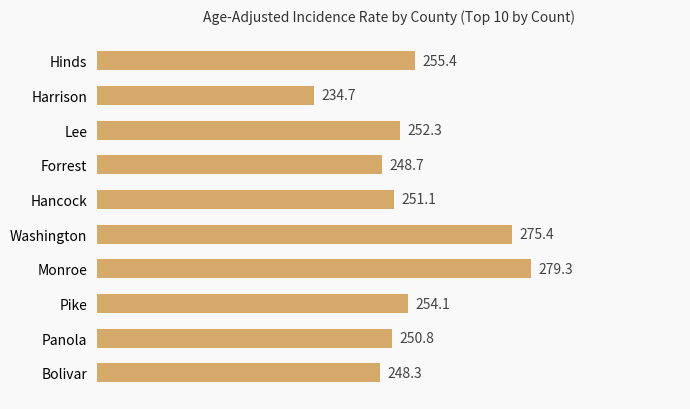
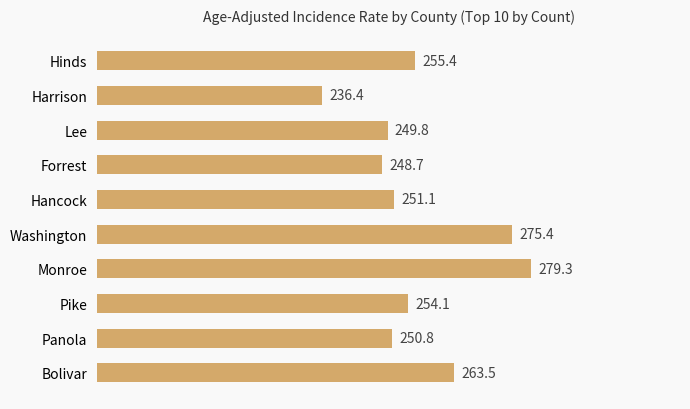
Harrison: 234.7 -> 236.4
Lee: 252.3 -> 249.8
Bolivar: 248.3 -> 263.5
